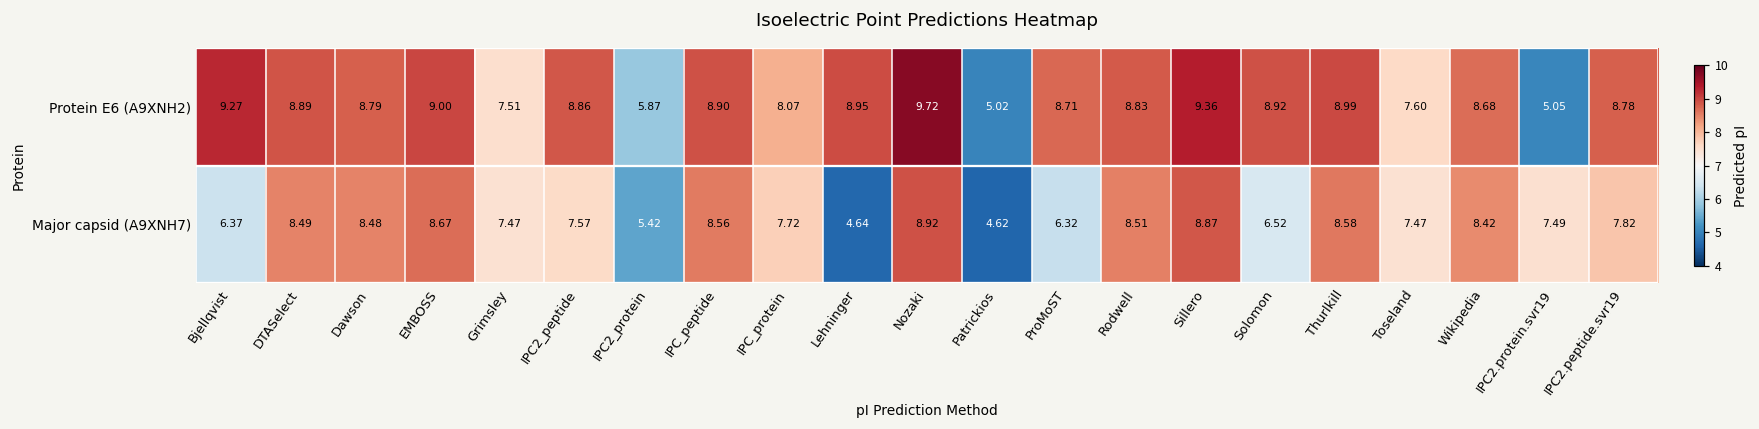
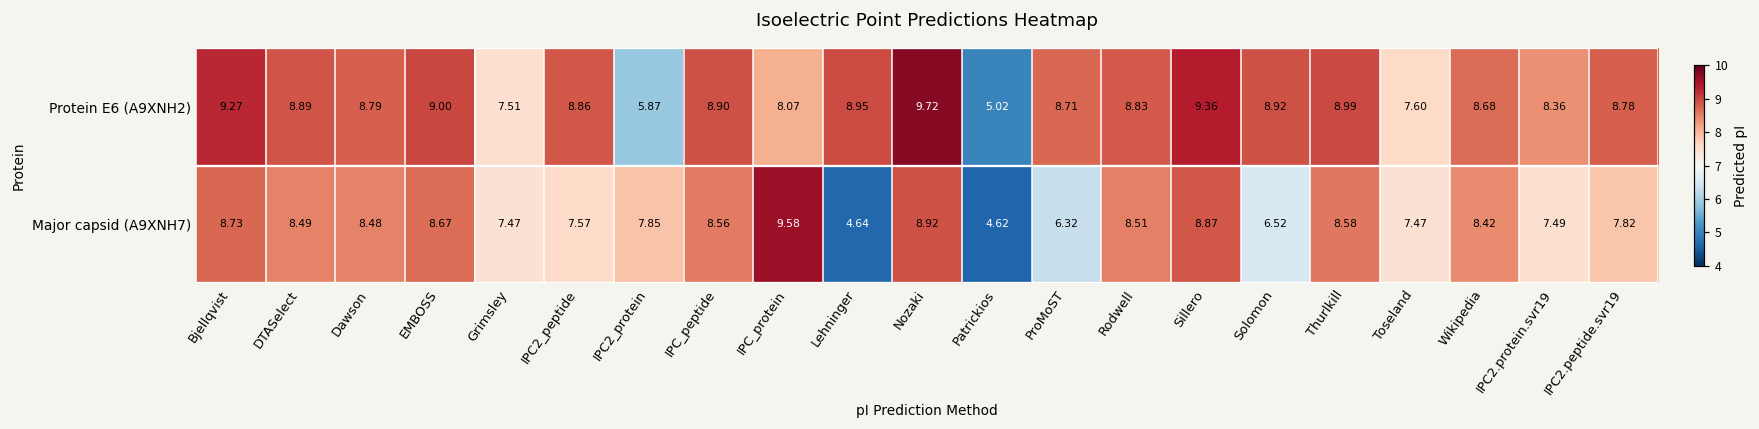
Protein E6 (A9XNH2), IPC2.protein.svr19: 5.05 -> 8.36
Major capsid (A9XNH7), Bjellqvist: 6.37 -> 8.73
Major capsid (A9XNH7), IPC2_protein: 5.42 -> 7.85
Major capsid (A9XNH7), IPC_protein: 7.72 -> 9.58
